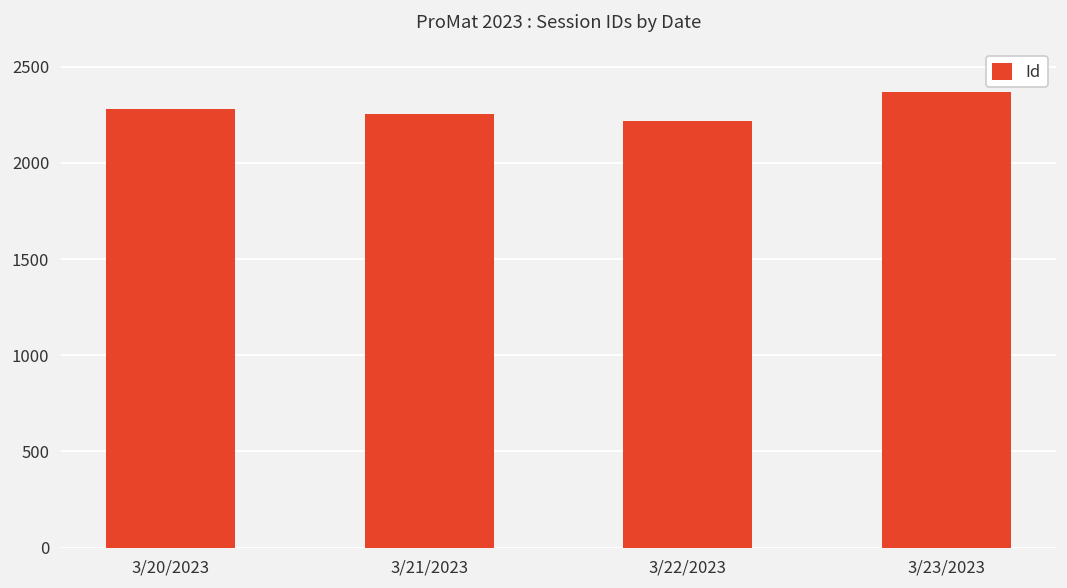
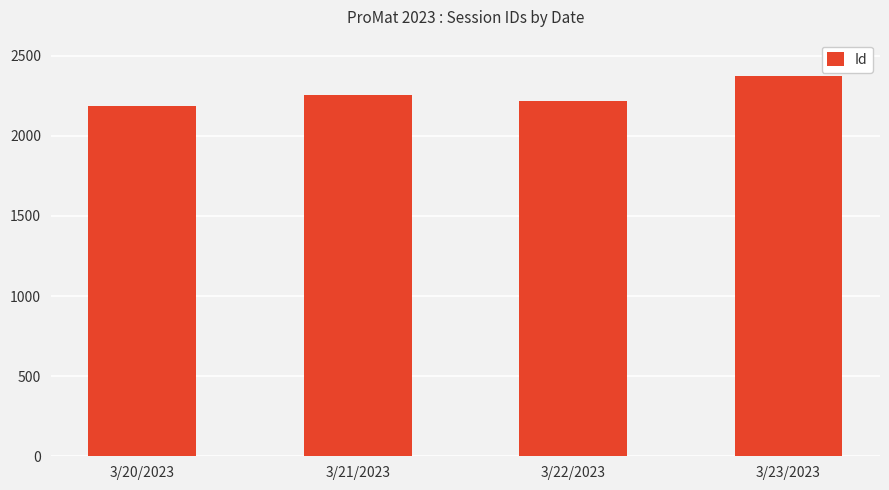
3/20/2023: 2280 -> 2180
